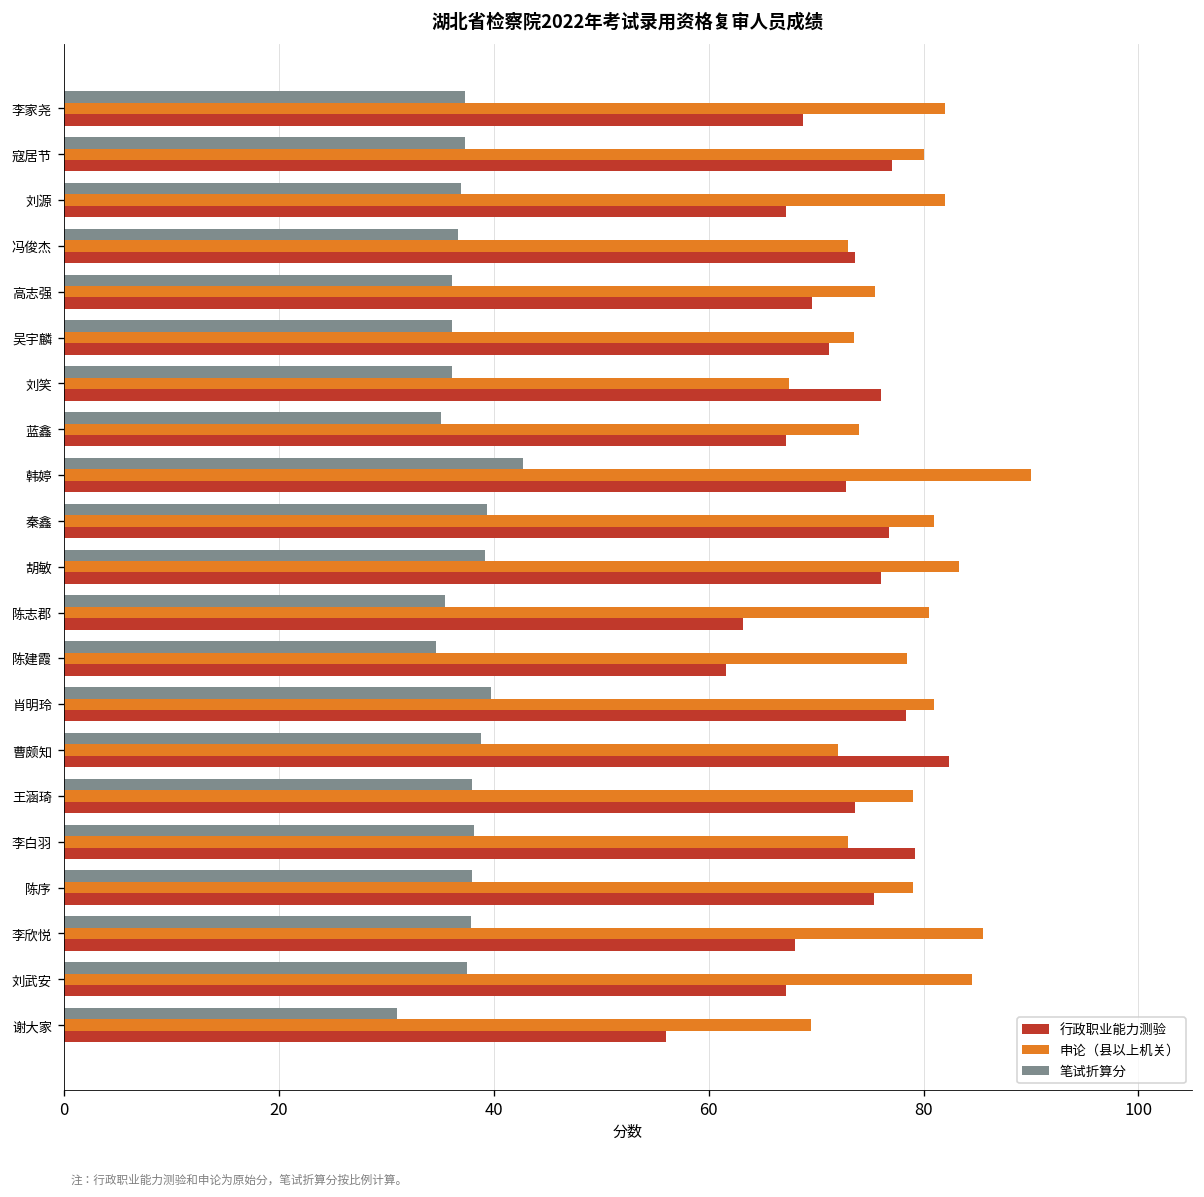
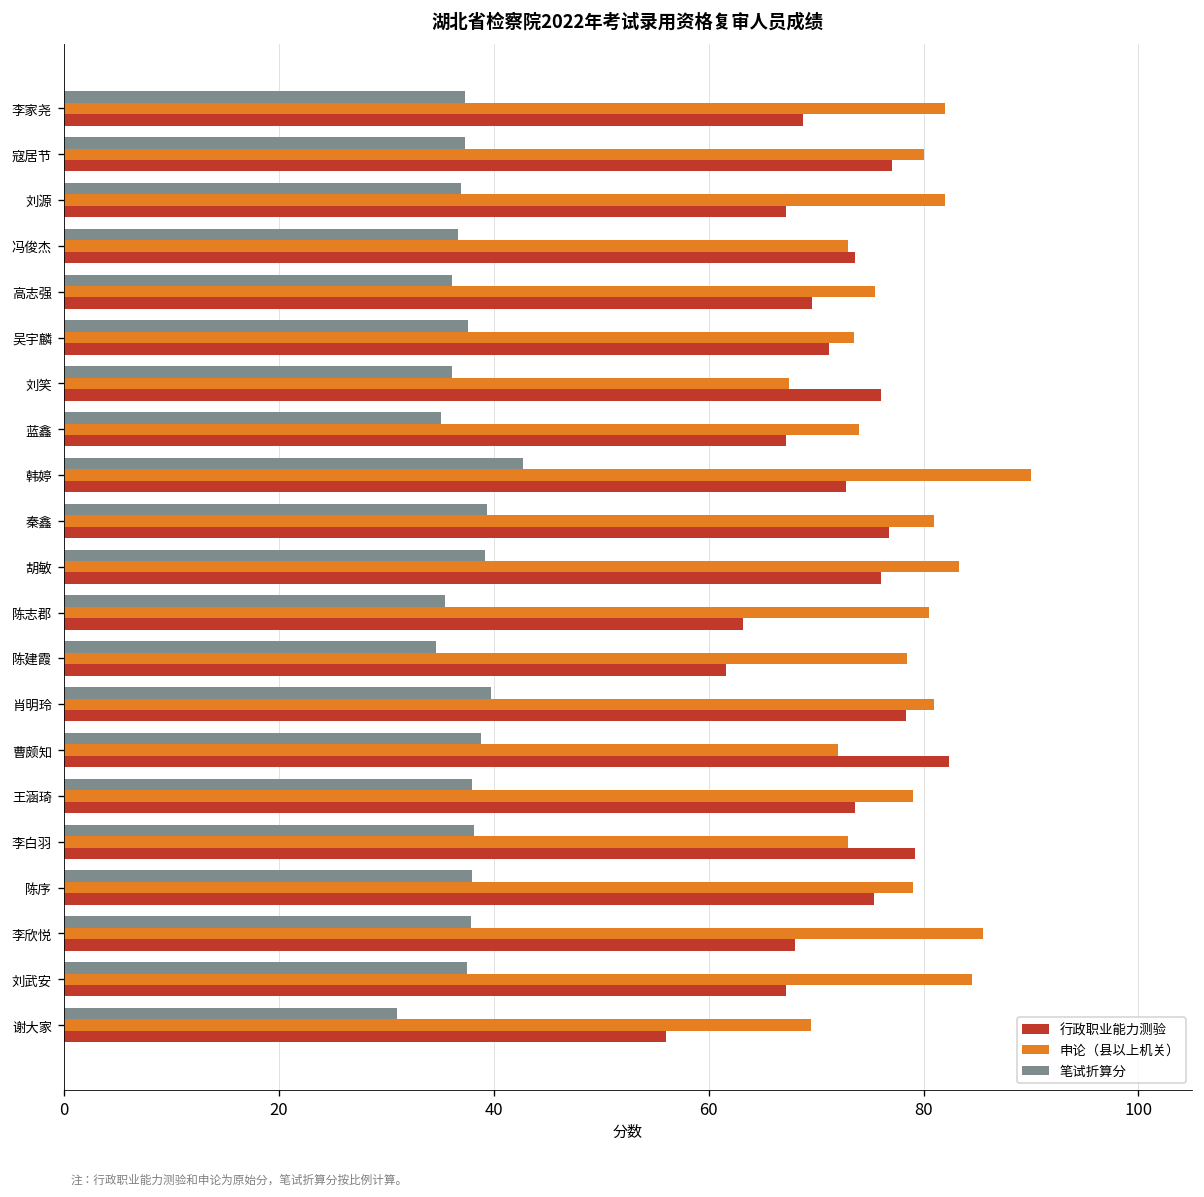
笔试折算分, 吴宇麟: 36 -> 38
